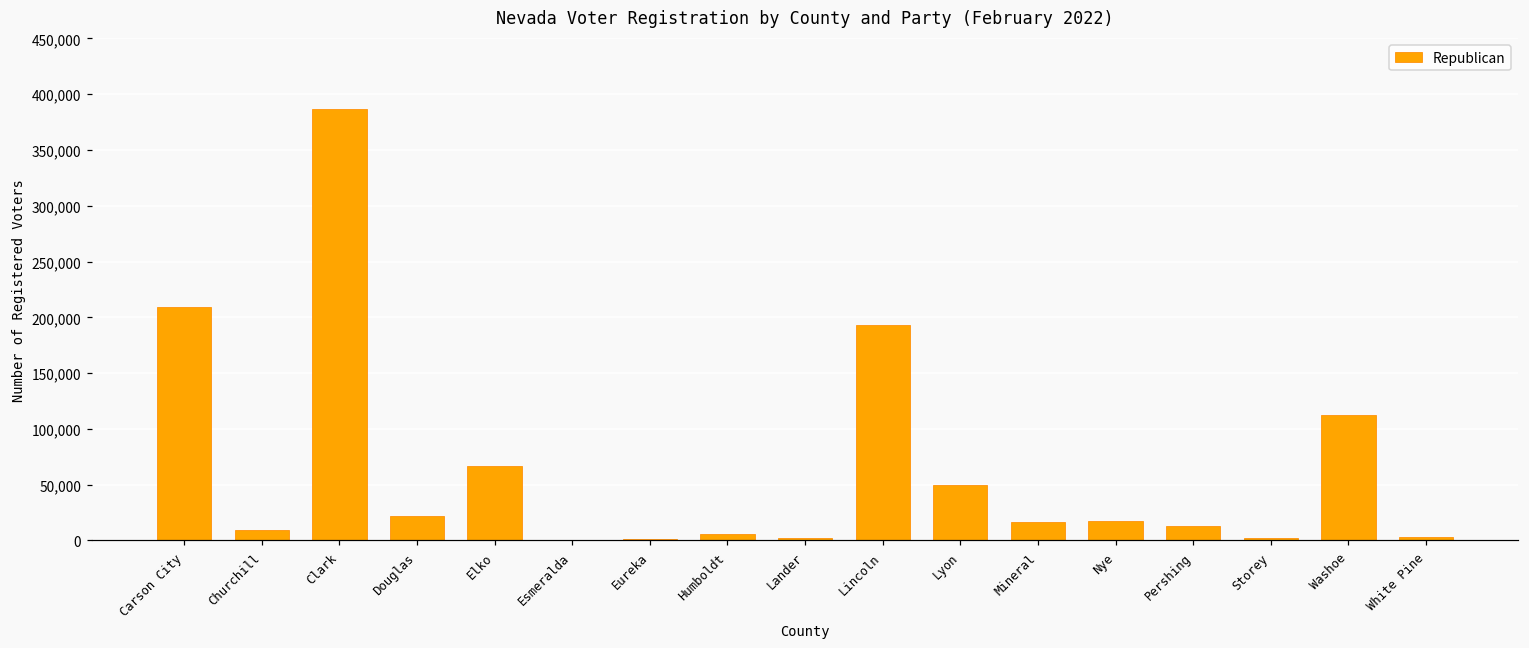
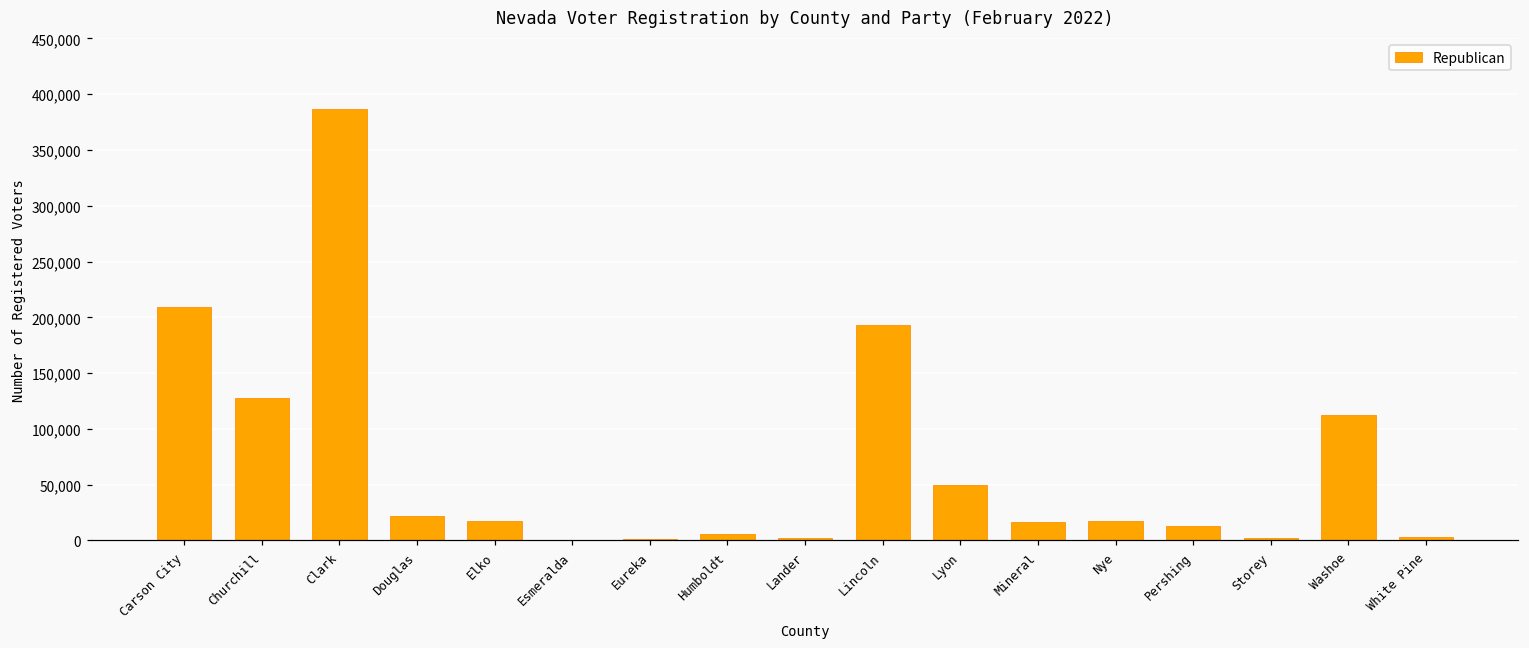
Churchill: 9,000 -> 128,000
Elko: 67,000 -> 17,000
